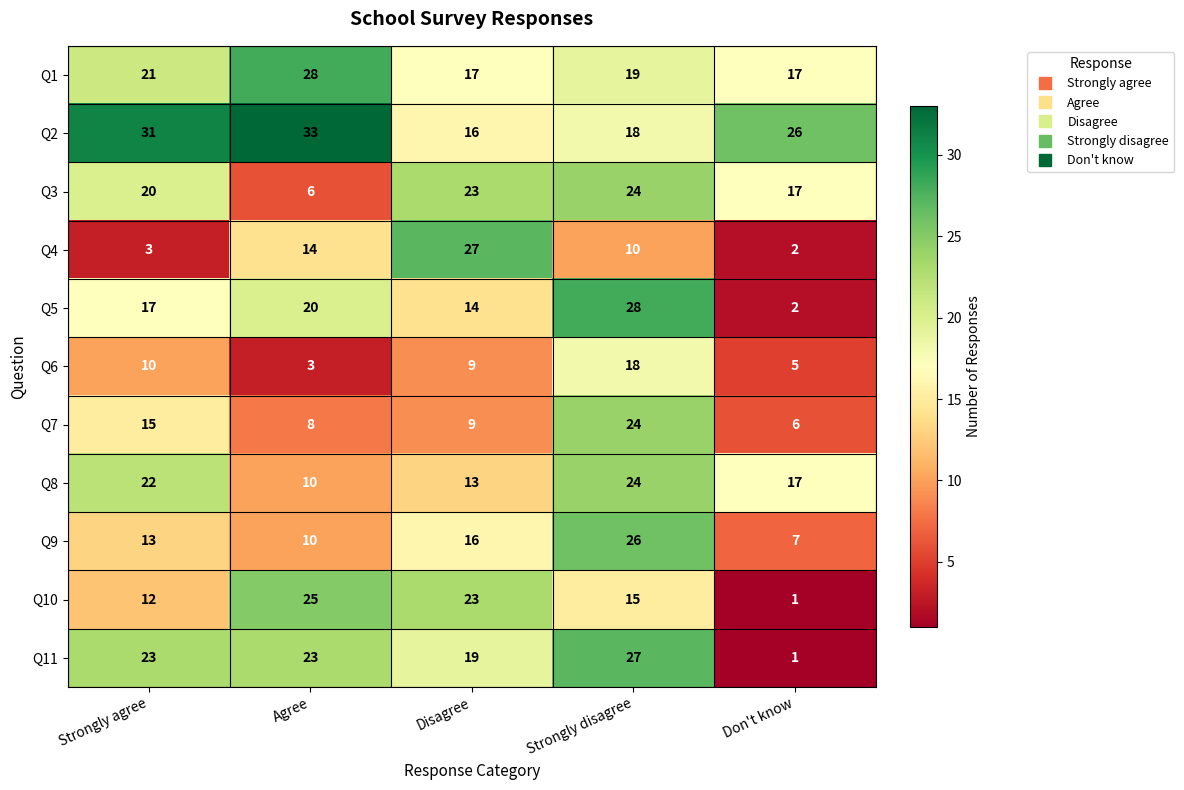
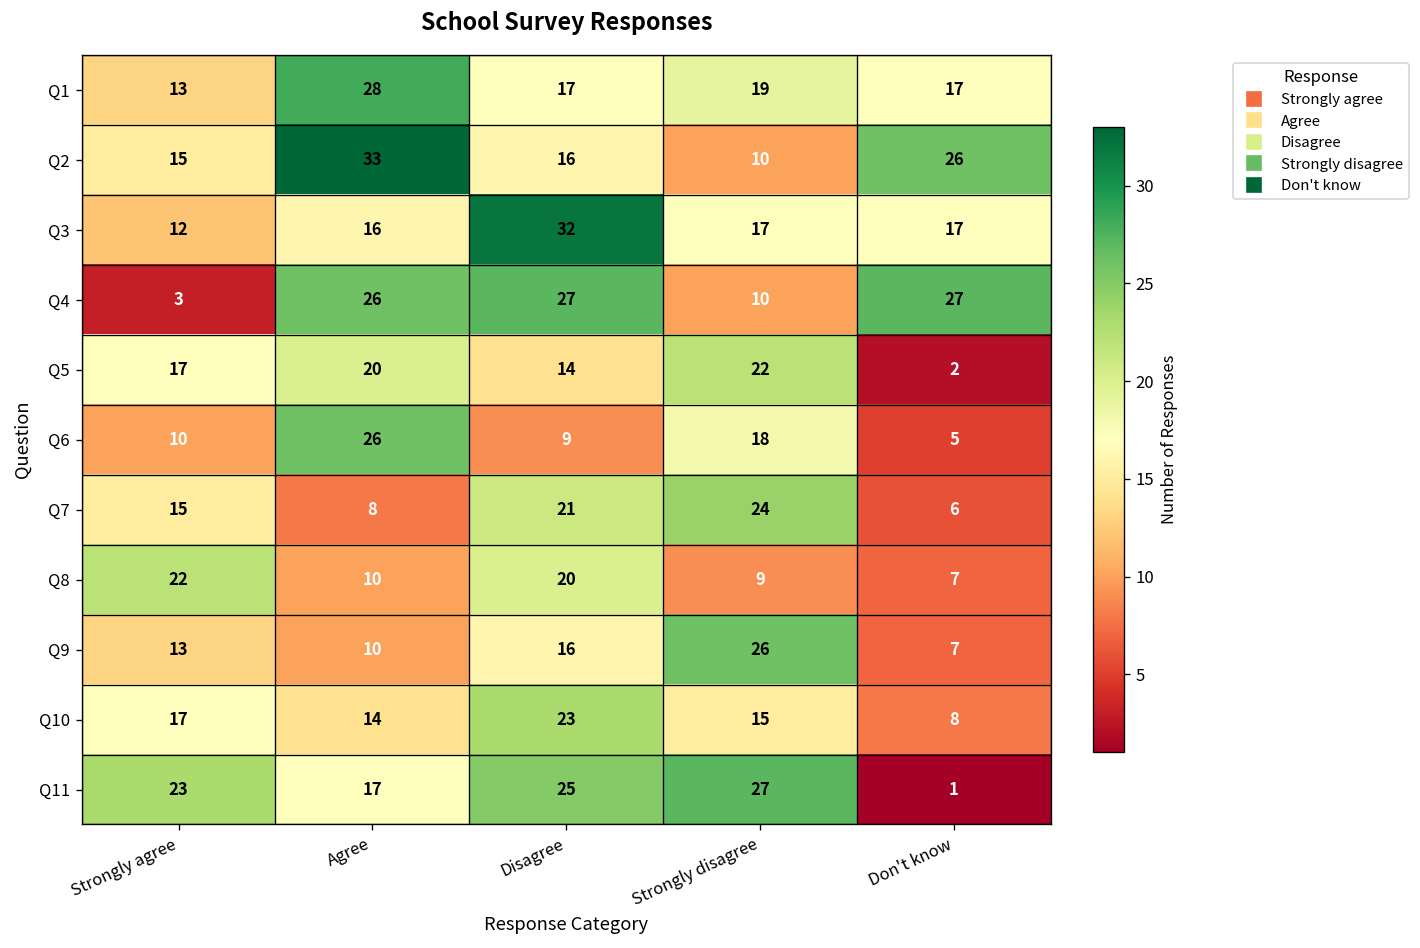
Q1, Strongly agree: 21 -> 13
Q2, Strongly agree: 31 -> 15
Q2, Strongly disagree: 18 -> 10
Q3, Strongly agree: 20 -> 12
Q3, Agree: 6 -> 16
Q3, Disagree: 23 -> 32
Q3, Strongly disagree: 24 -> 17
Q4, Agree: 14 -> 26
Q4, Don't know: 2 -> 27
Q5, Strongly disagree: 28 -> 22
Q6, Agree: 3 -> 26
Q7, Disagree: 9 -> 21
Q8, Disagree: 13 -> 20
Q8, Strongly disagree: 24 -> 9
Q8, Don't know: 17 -> 7
Q10, Strongly agree: 12 -> 17
Q10, Agree: 25 -> 14
Q10, Don't know: 1 -> 8
Q11, Agree: 23 -> 17
Q11, Disagree: 19 -> 25
